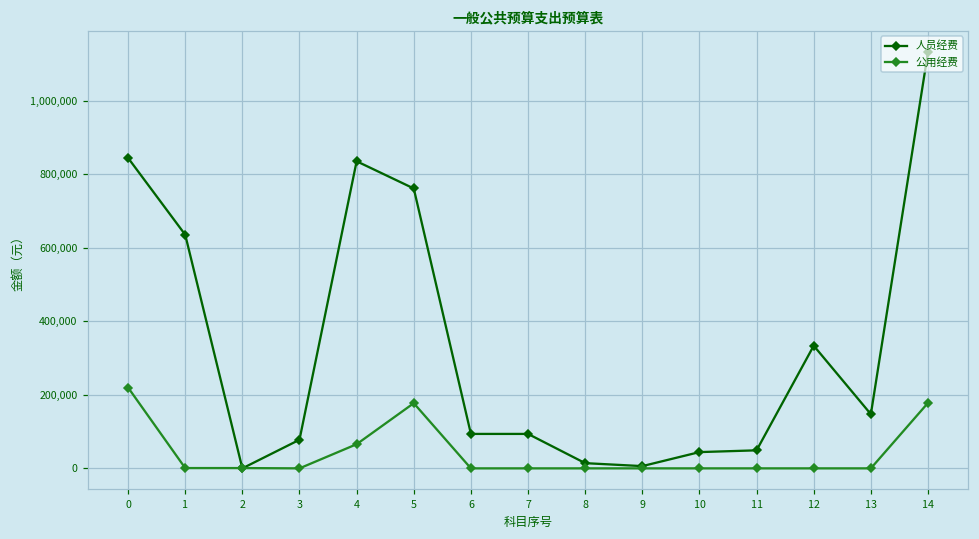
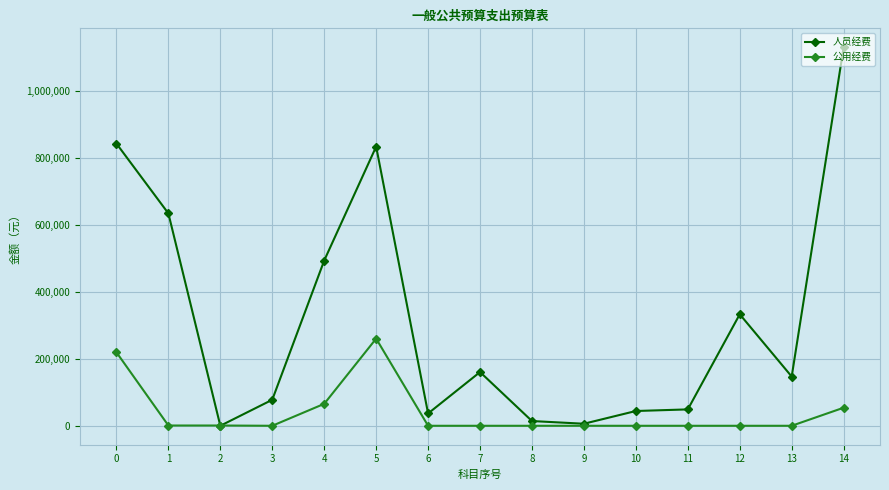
人员经费, 4: 840,000 -> 490,000
人员经费, 5: 760,000 -> 840,000
公用经费, 5: 180,000 -> 260,000
人员经费, 6: 90,000 -> 40,000
人员经费, 7: 90,000 -> 160,000
公用经费, 14: 180,000 -> 50,000
